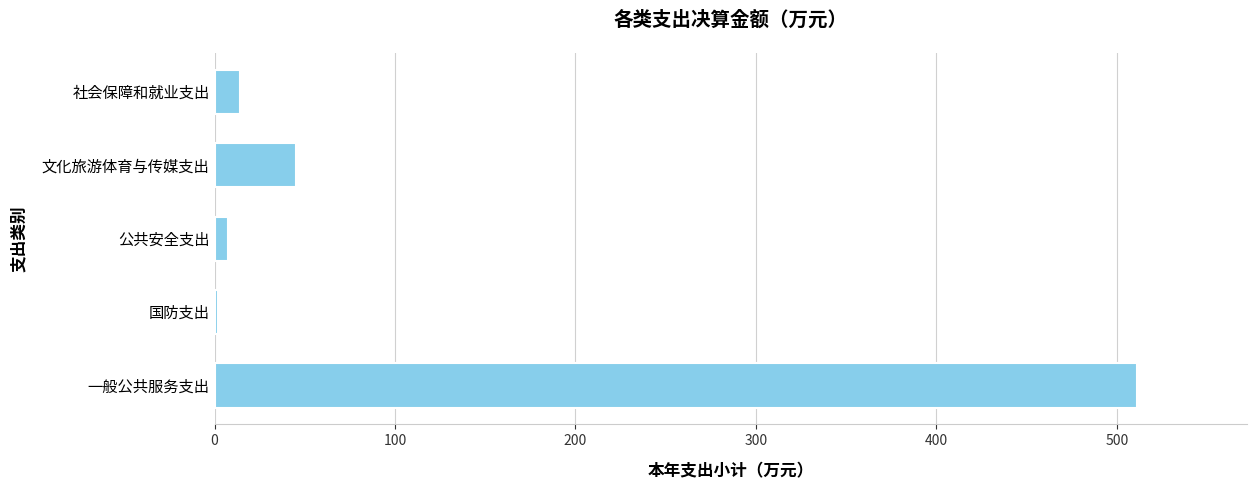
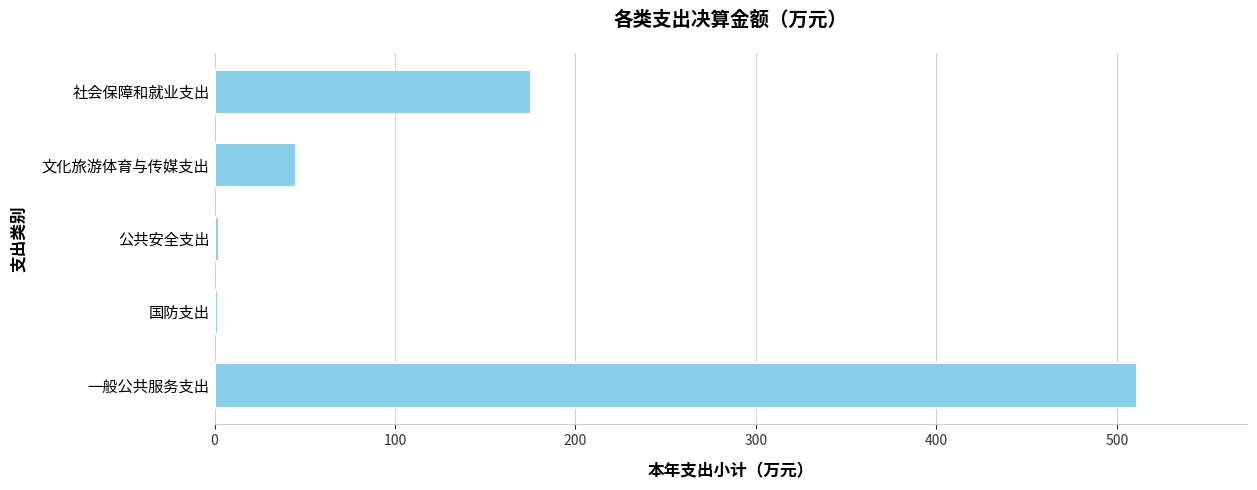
社会保障和就业支出: 14 -> 175
公共安全支出: 8 -> 3
